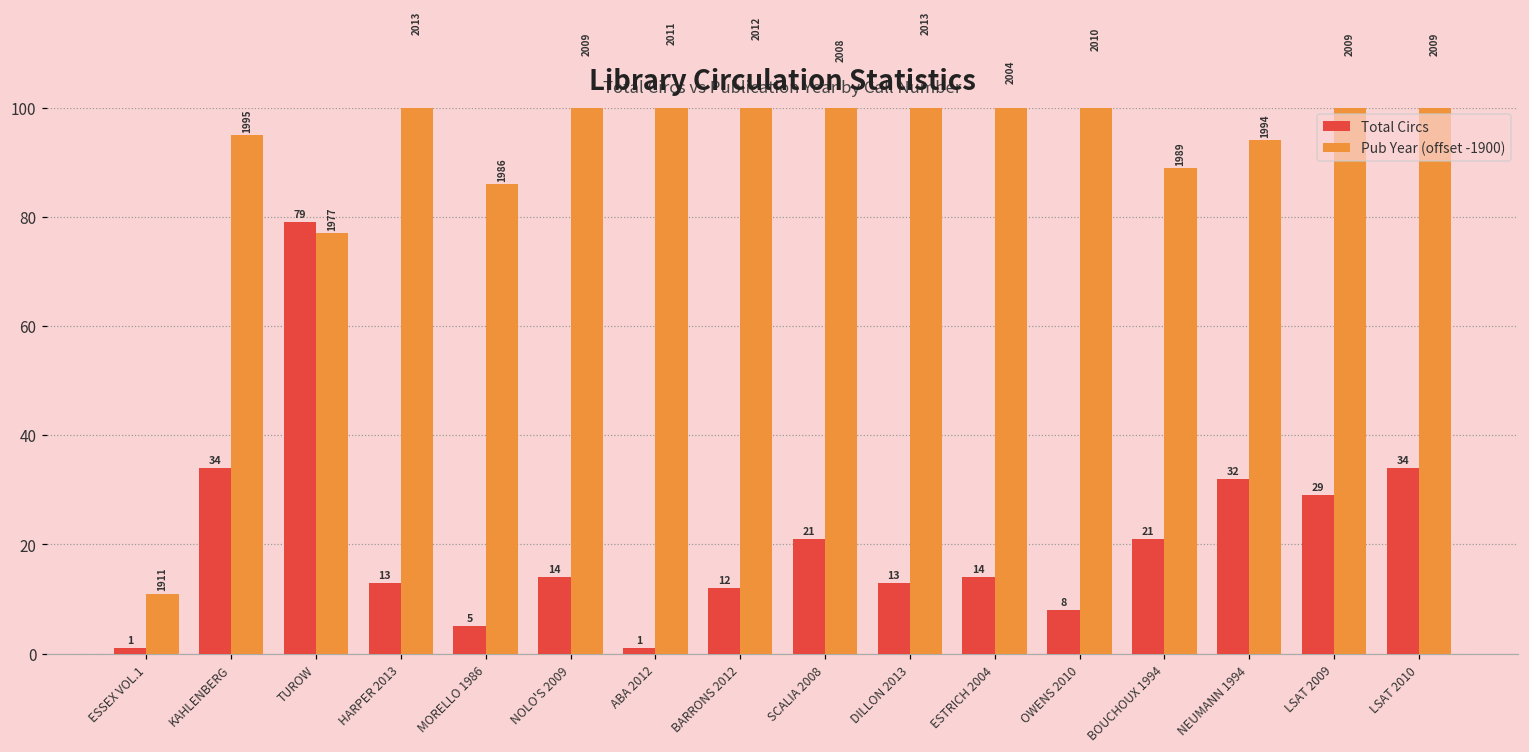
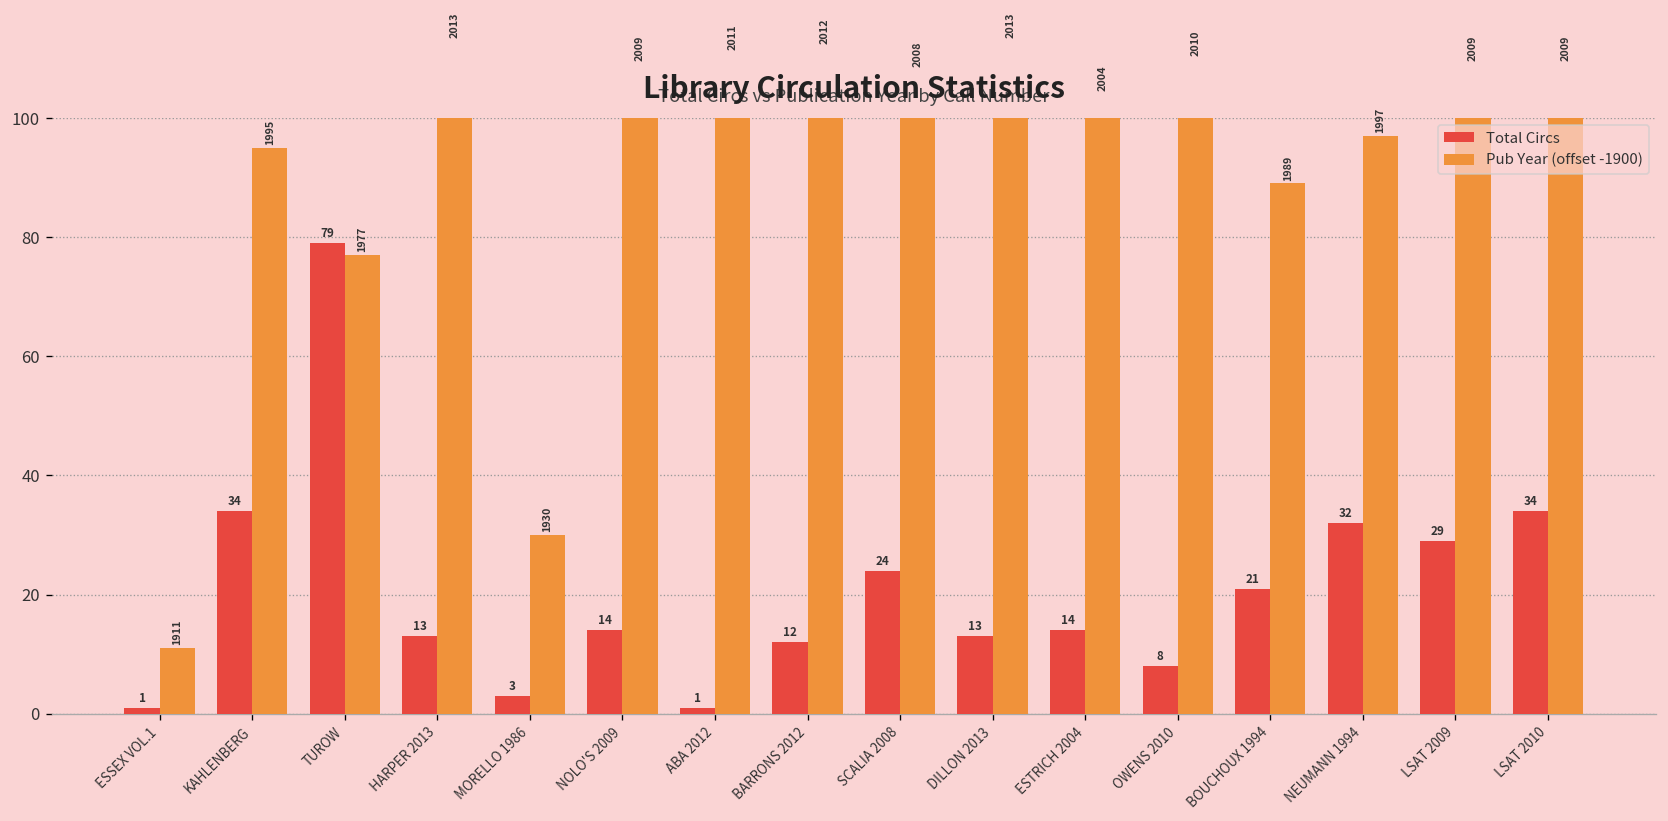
Total Circs, MORELLO 1986: 5 -> 3
Pub Year (offset -1900), MORELLO 1986: 1986 -> 1930
Total Circs, SCALIA 2008: 21 -> 24
Pub Year (offset -1900), NEUMANN 1994: 1994 -> 1997
